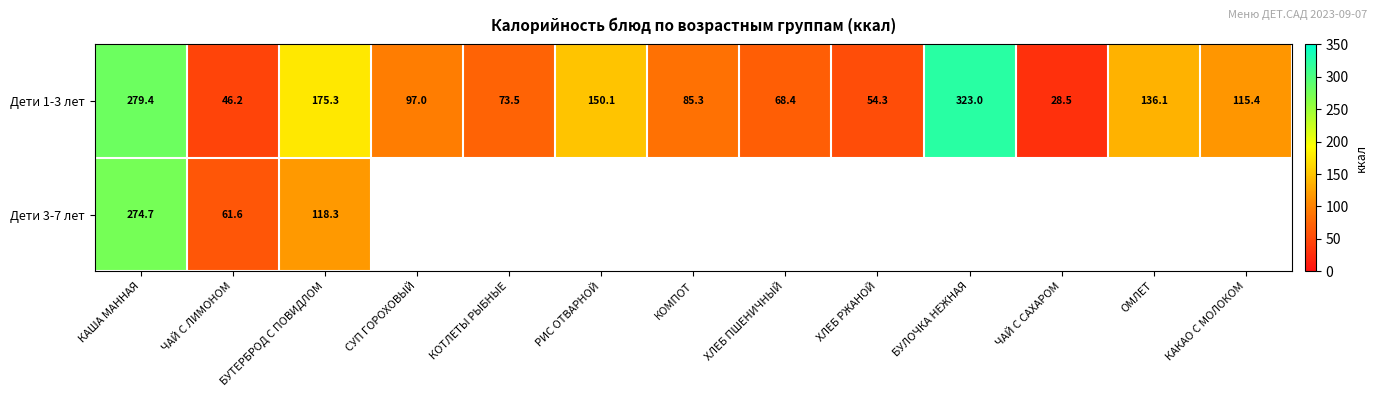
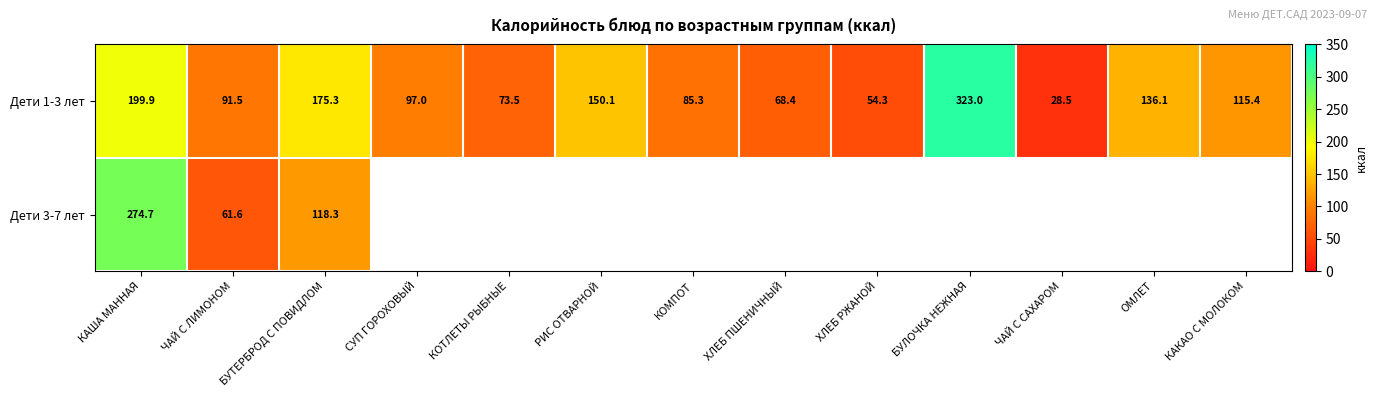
Дети 1-3 лет, КАША МАННАЯ: 279.4 -> 199.9
Дети 1-3 лет, ЧАЙ С ЛИМОНОМ: 46.2 -> 91.5
